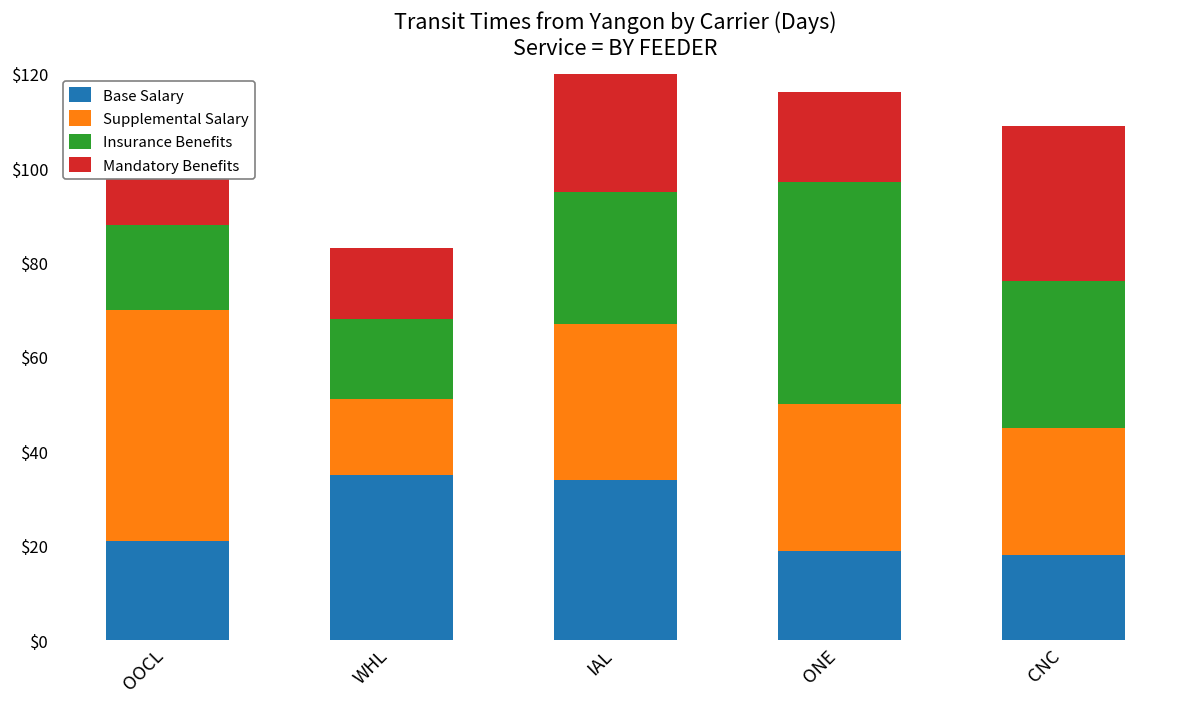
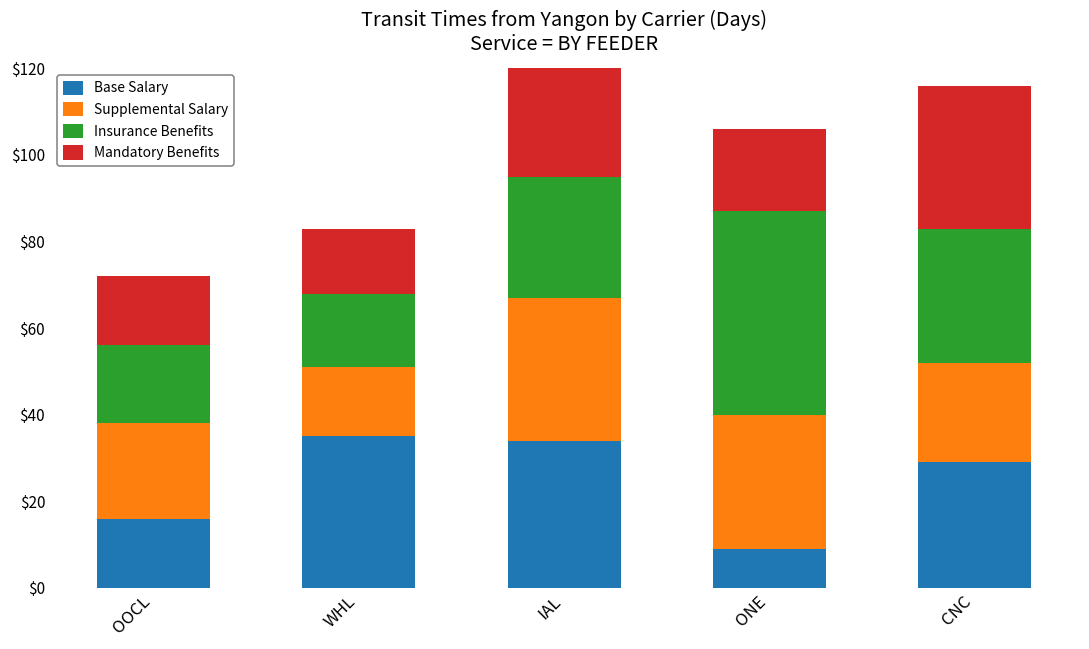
Base Salary, OOCL: $21 -> $16
Supplemental Salary, OOCL: $49 -> $22
Base Salary, ONE: $19 -> $9
Base Salary, CNC: $18 -> $29
Supplemental Salary, CNC: $27 -> $23
